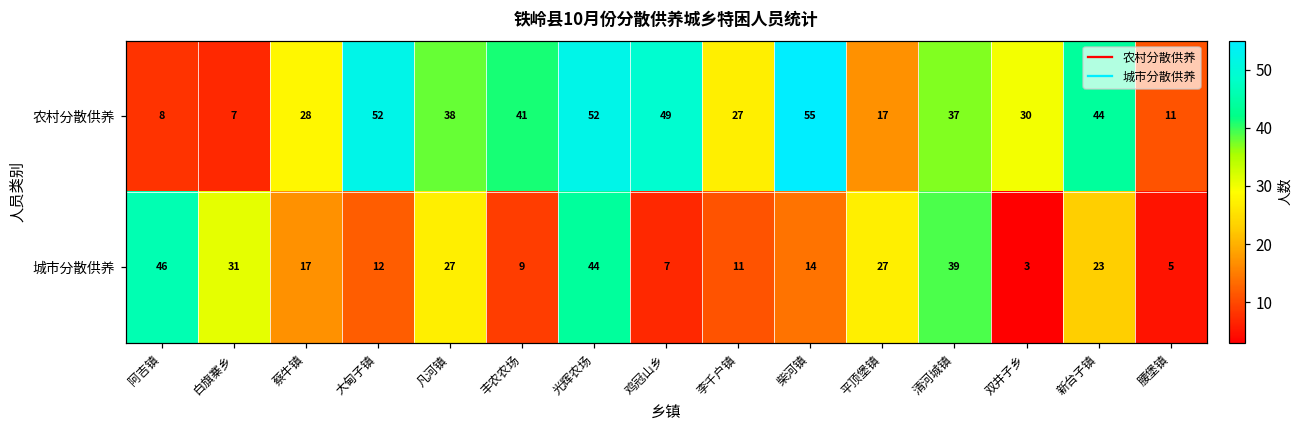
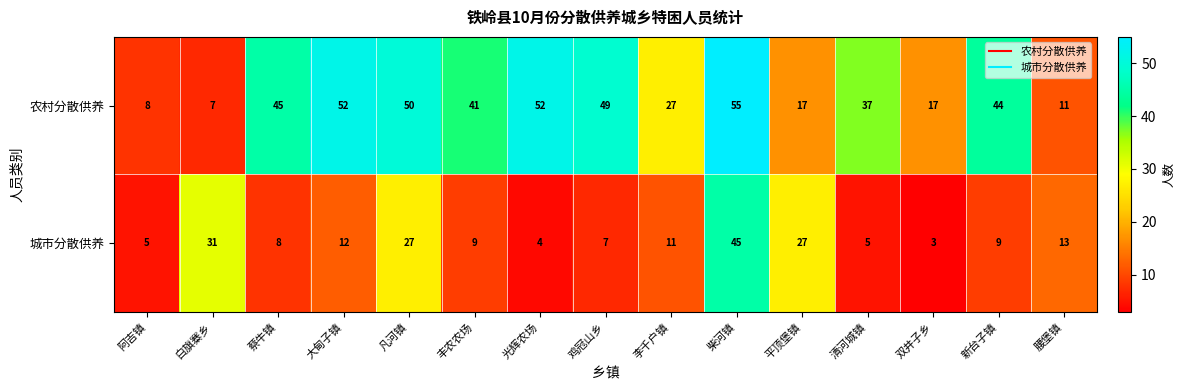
农村分散供养, 蔡牛镇: 28 -> 45
农村分散供养, 凡河镇: 38 -> 50
农村分散供养, 双井子乡: 30 -> 17
城市分散供养, 阿吉镇: 46 -> 5
城市分散供养, 蔡牛镇: 17 -> 8
城市分散供养, 光辉农场: 44 -> 4
城市分散供养, 柴河镇: 14 -> 45
城市分散供养, 清河城镇: 39 -> 5
城市分散供养, 新台子镇: 23 -> 9
城市分散供养, 腰堡镇: 5 -> 13
